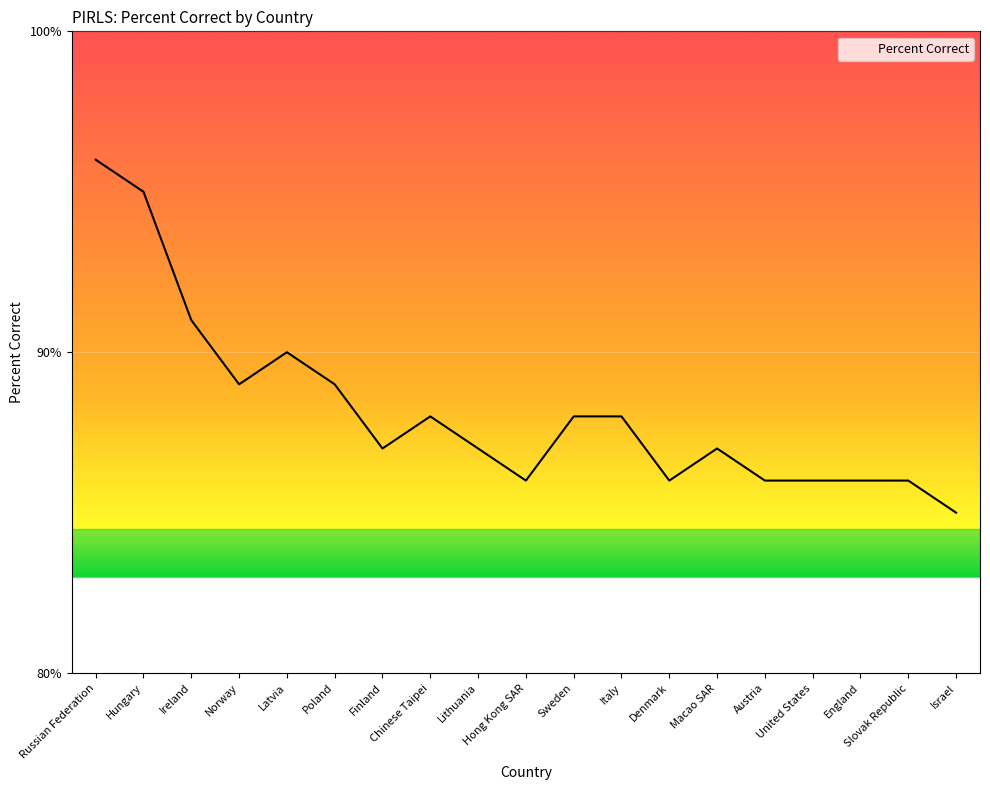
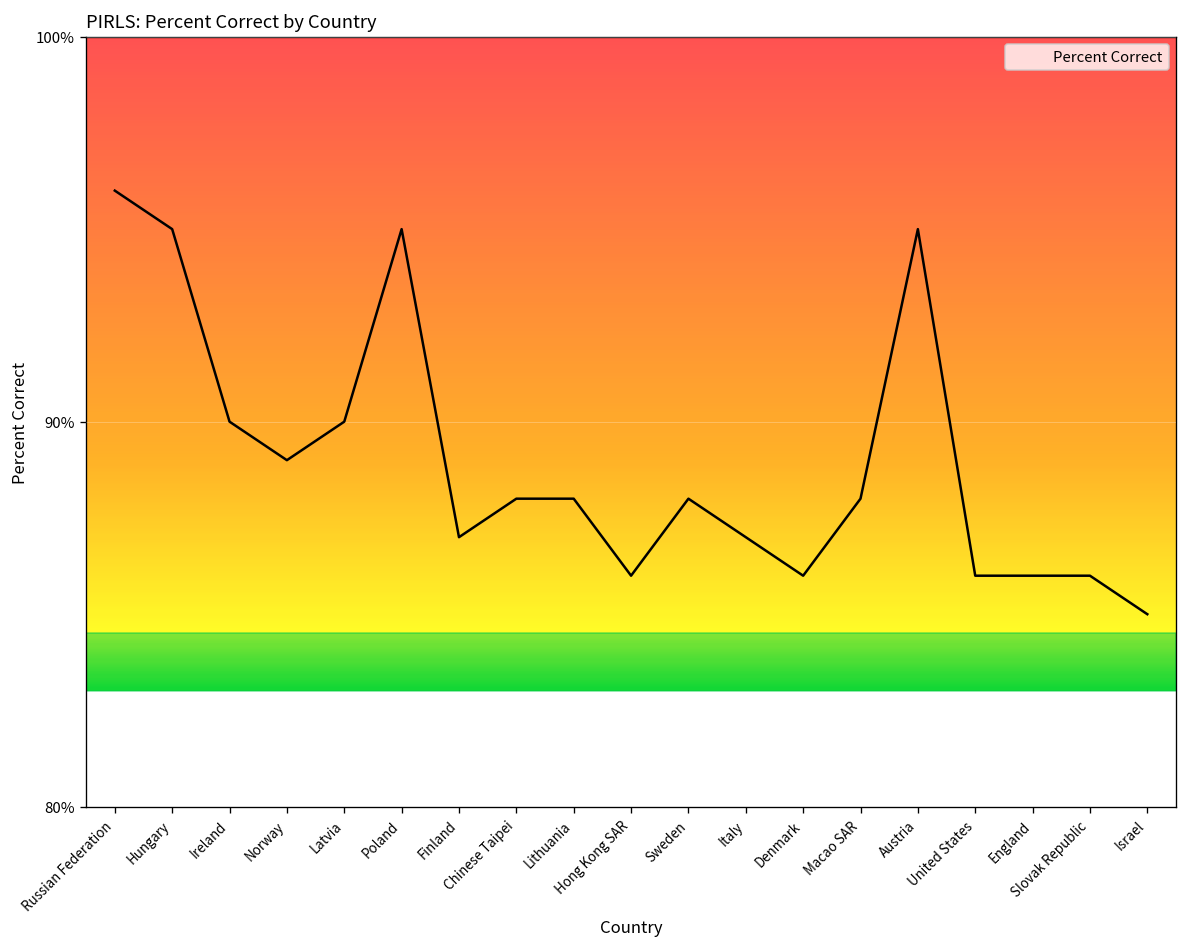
Ireland: 91% -> 90%
Poland: 89% -> 95%
Lithuania: 87% -> 88%
Italy: 88% -> 87%
Macao SAR: 87% -> 88%
Austria: 86% -> 95%
